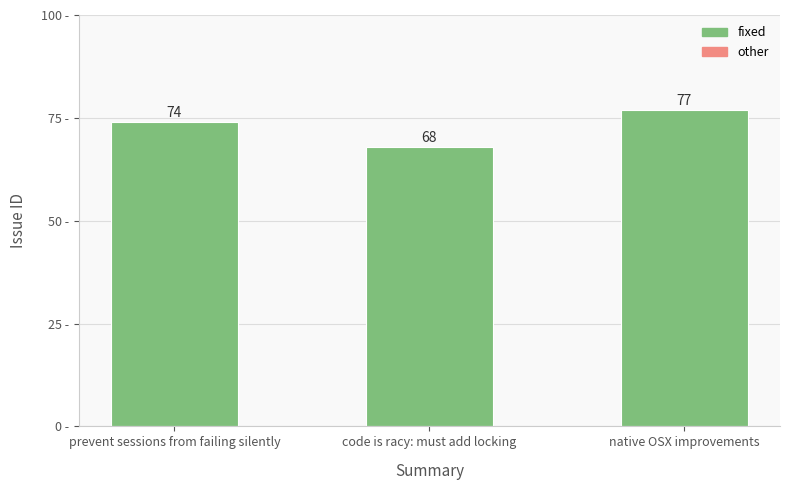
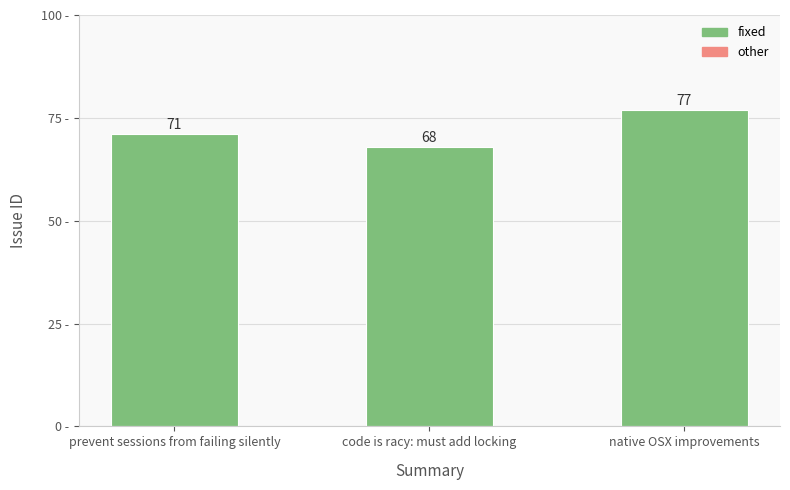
prevent sessions from failing silently: 74 -> 71
